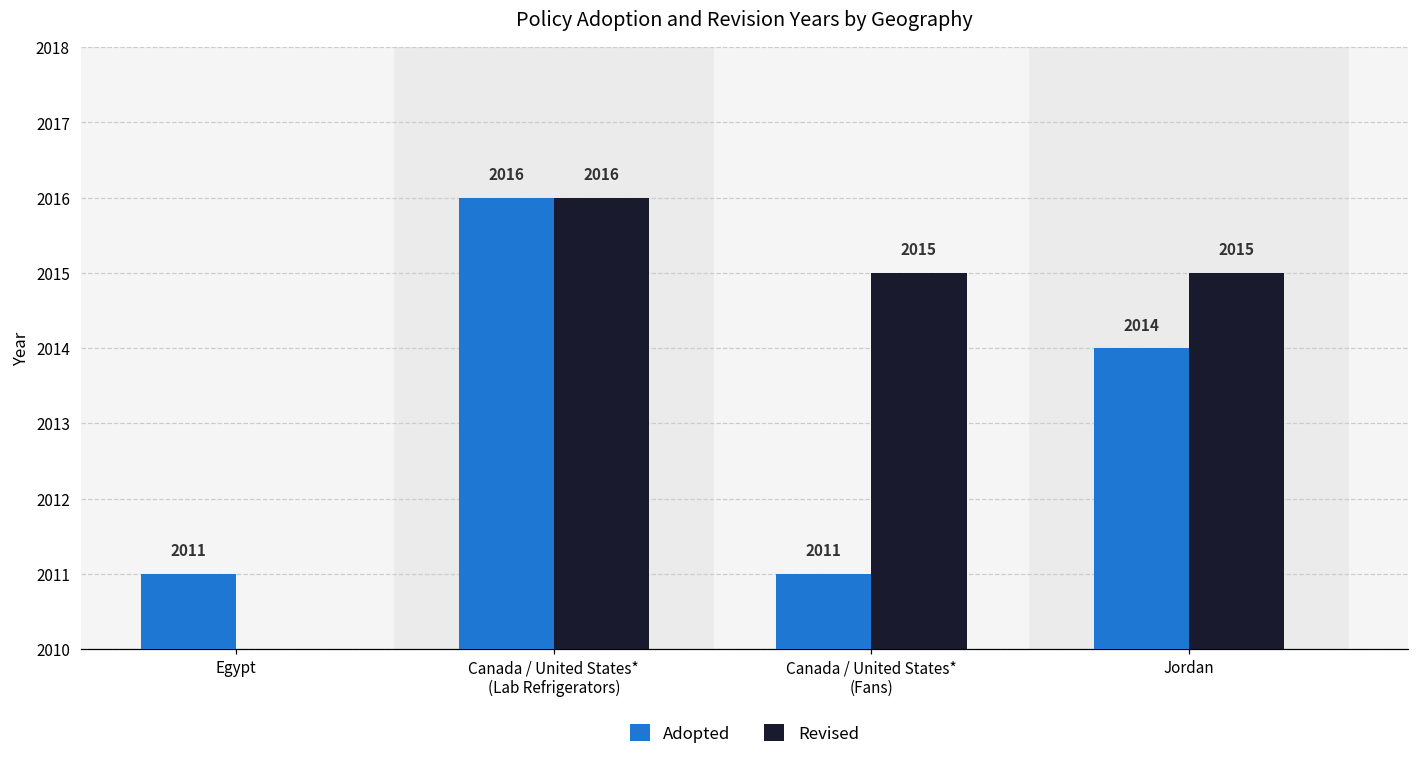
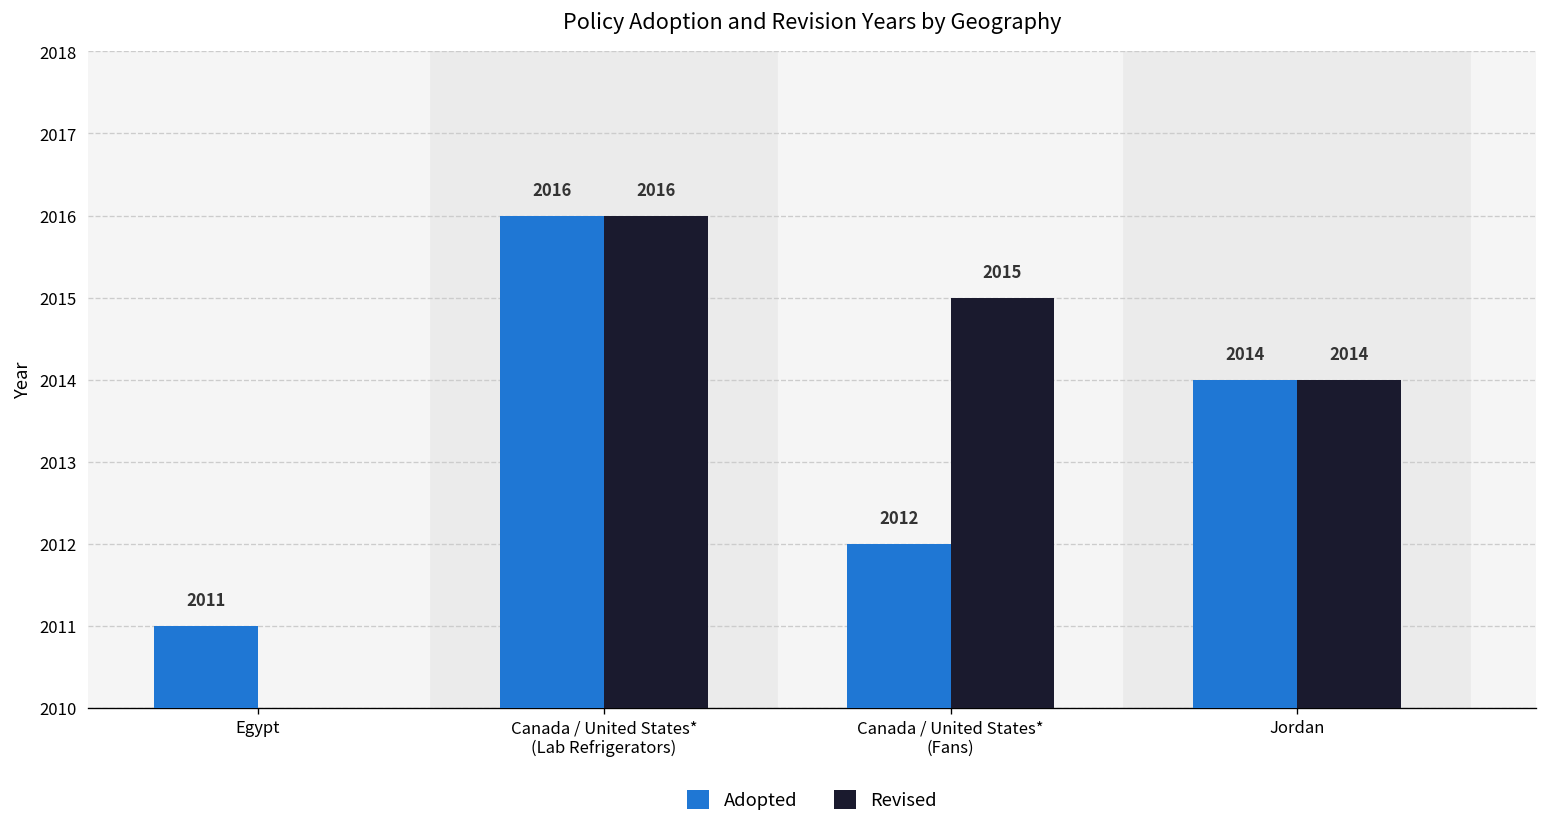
Adopted, Canada / United States* (Fans): 2011 -> 2012
Revised, Jordan: 2015 -> 2014
